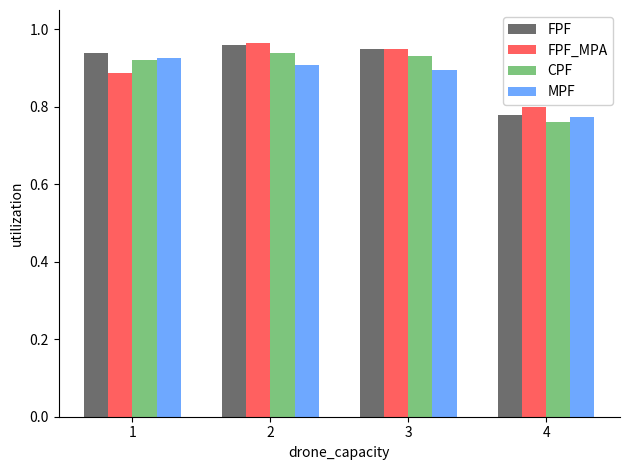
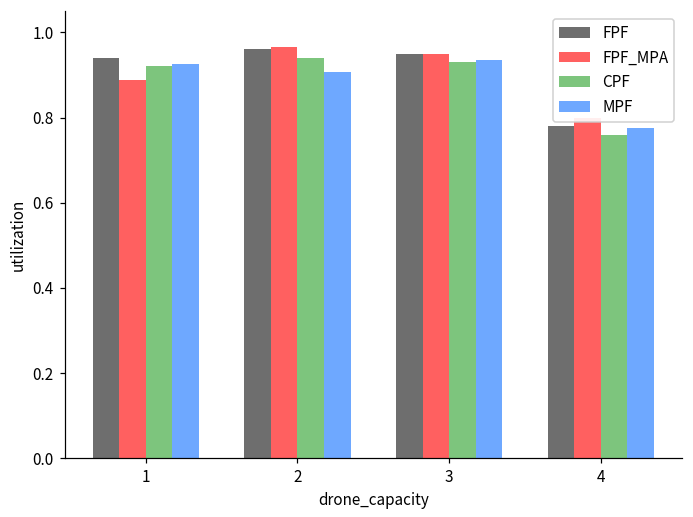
MPF, 3: 0.89 -> 0.94
